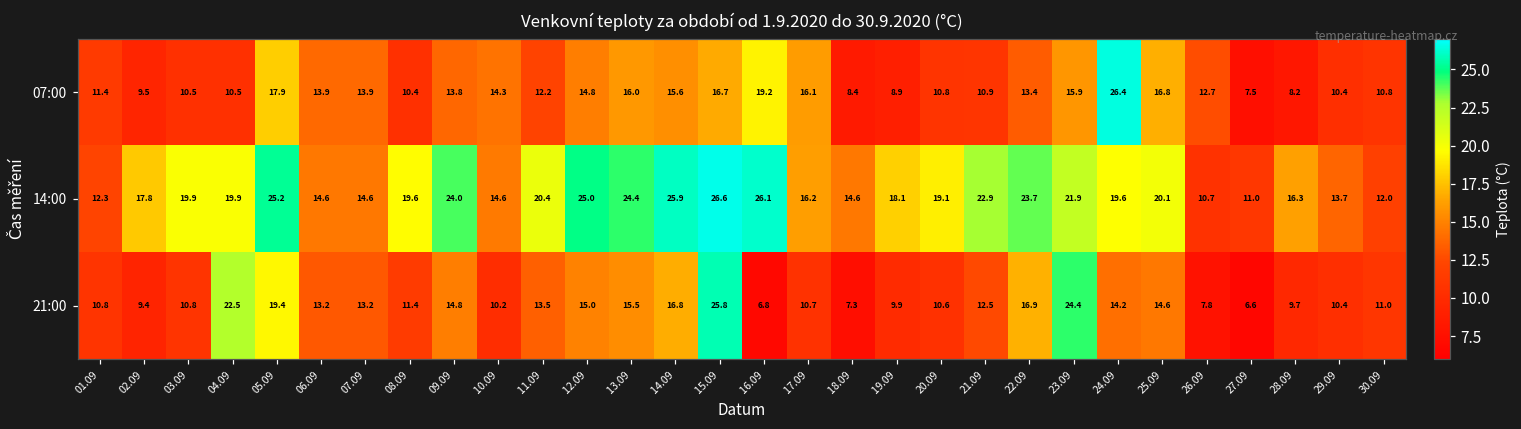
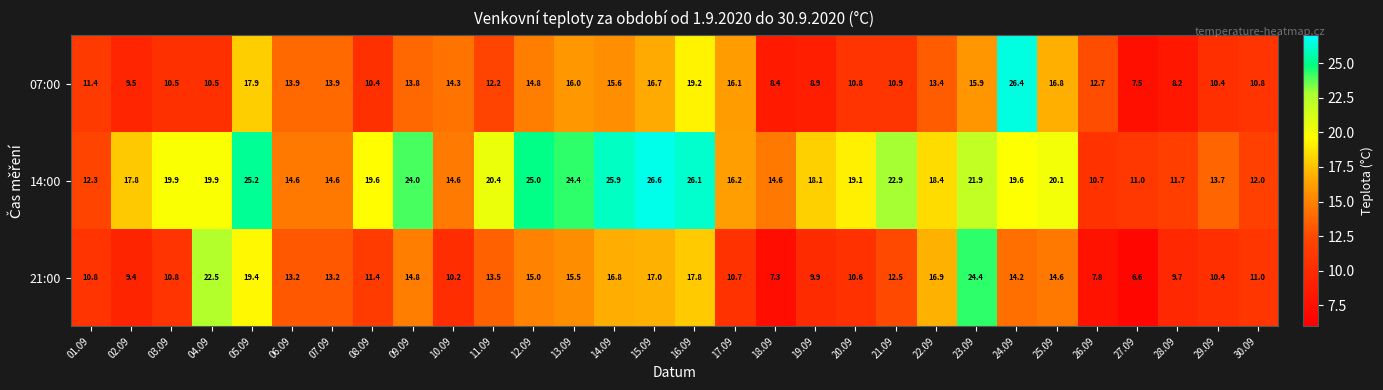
14:00, 22.09: 23.7 -> 18.4
14:00, 28.09: 16.3 -> 11.7
21:00, 15.09: 25.8 -> 17.0
21:00, 16.09: 6.8 -> 17.8
